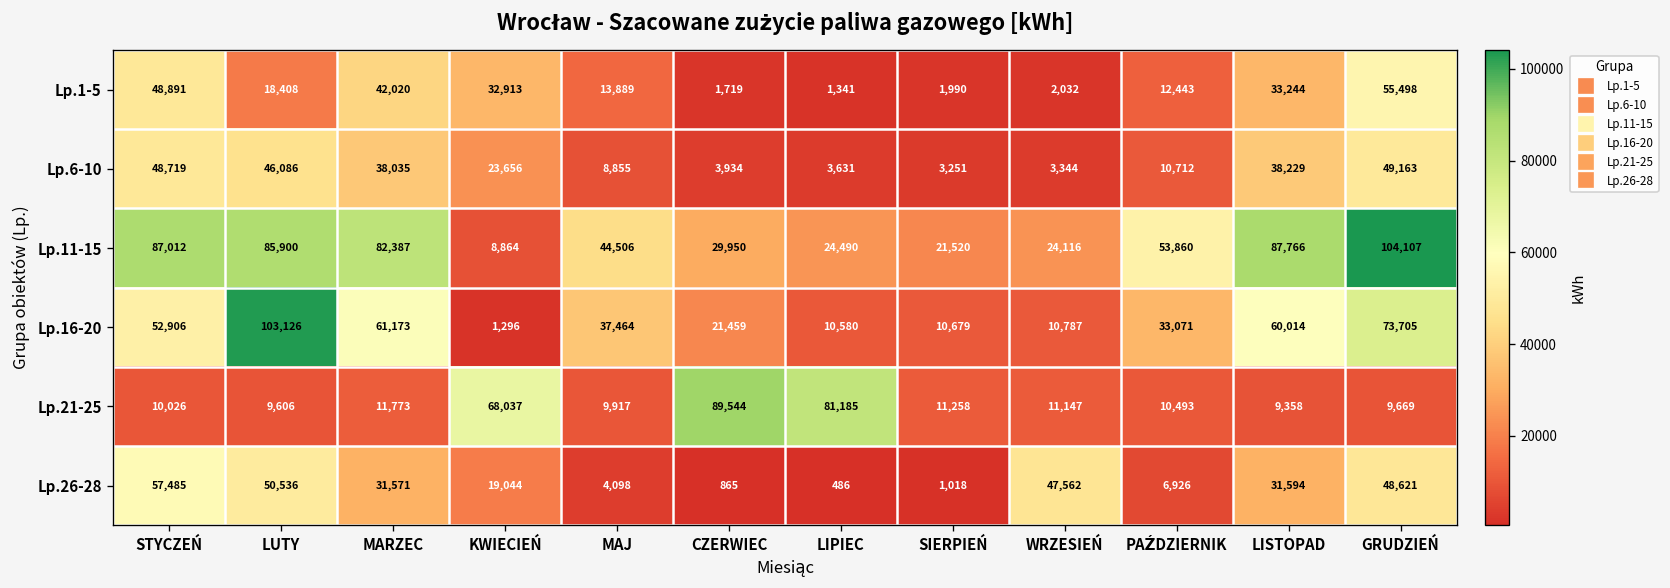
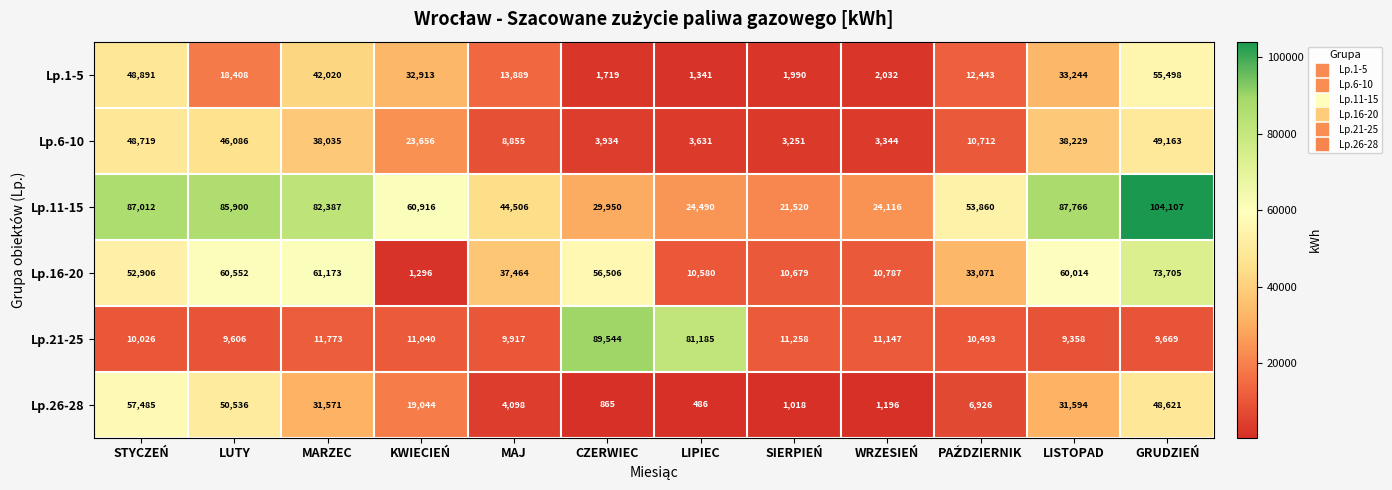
Lp.11-15, KWIECIEŃ: 8,864 -> 60,916
Lp.16-20, LUTY: 103,126 -> 60,552
Lp.16-20, CZERWIEC: 21,459 -> 56,506
Lp.21-25, KWIECIEŃ: 68,037 -> 11,040
Lp.26-28, WRZESIEŃ: 47,562 -> 1,196
